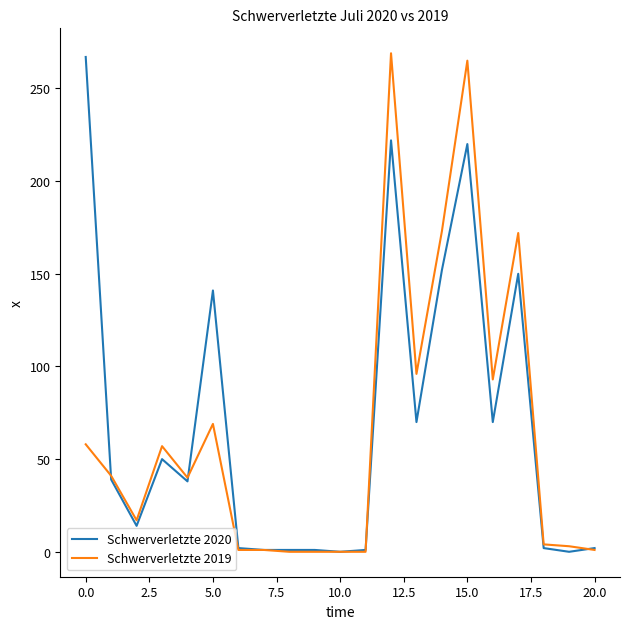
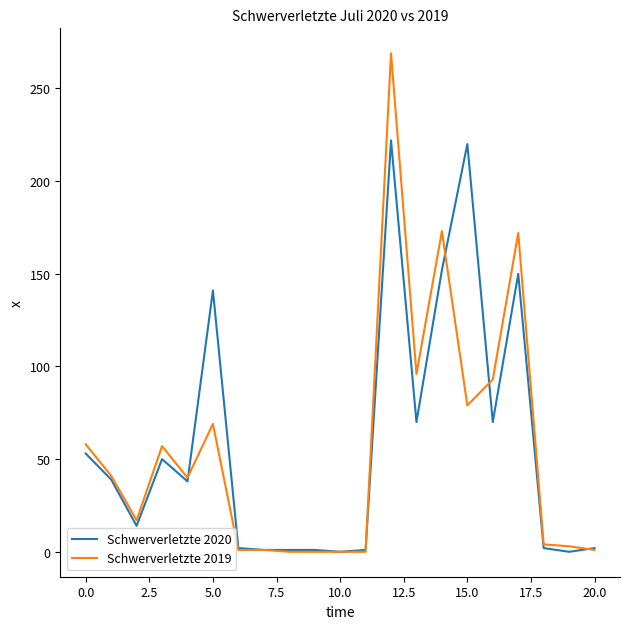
Schwerverletzte 2020, 0.0: 267 -> 53
Schwerverletzte 2019, 15.0: 265 -> 79
